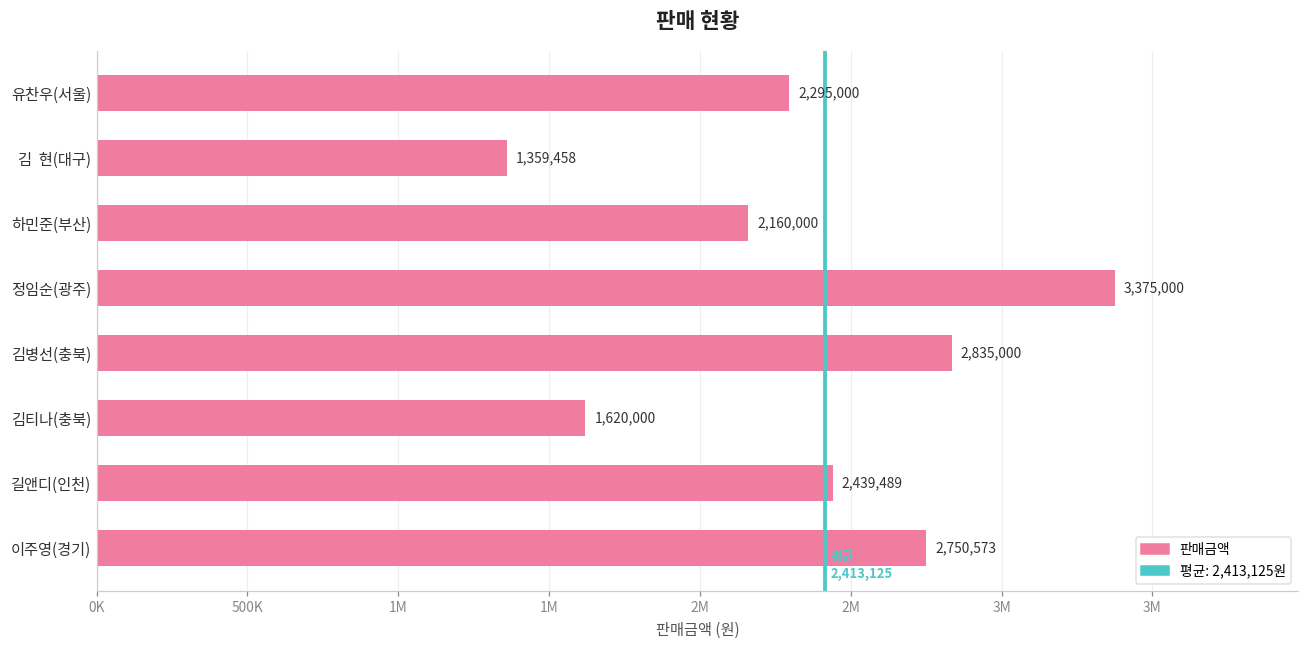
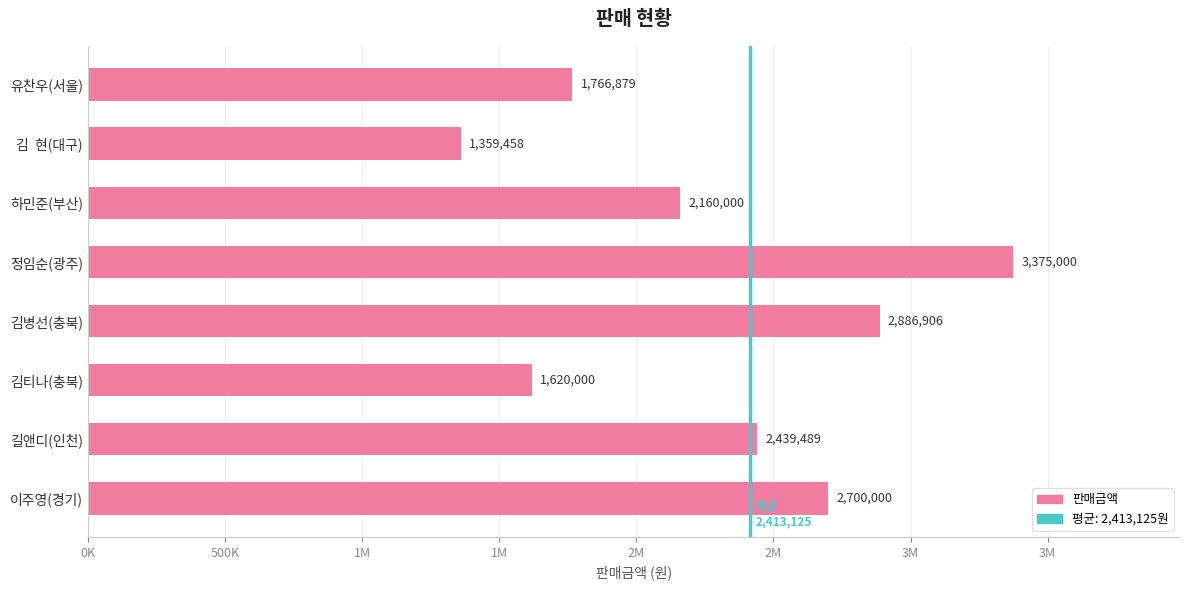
유찬우(서울): 2,295,000 -> 1,766,879
김병선(충북): 2,835,000 -> 2,886,906
이주영(경기): 2,750,573 -> 2,700,000
